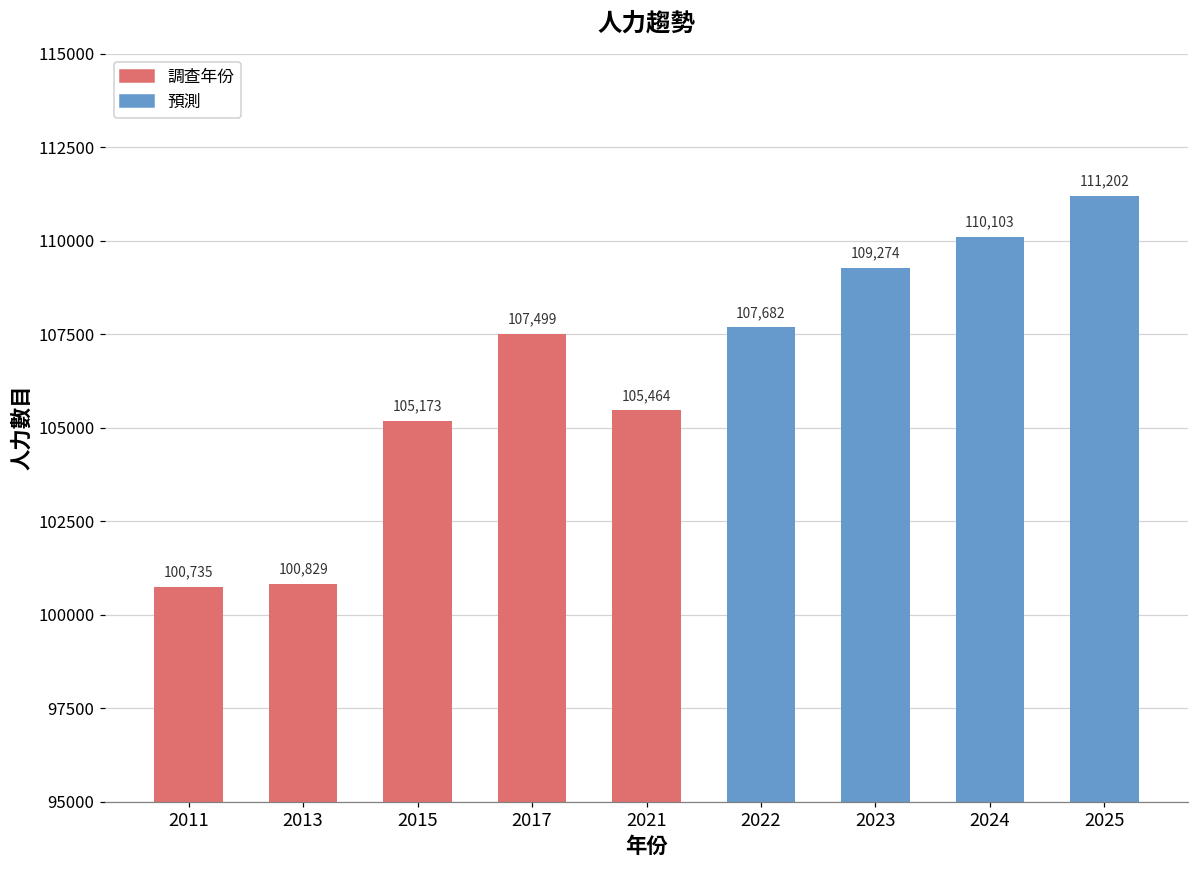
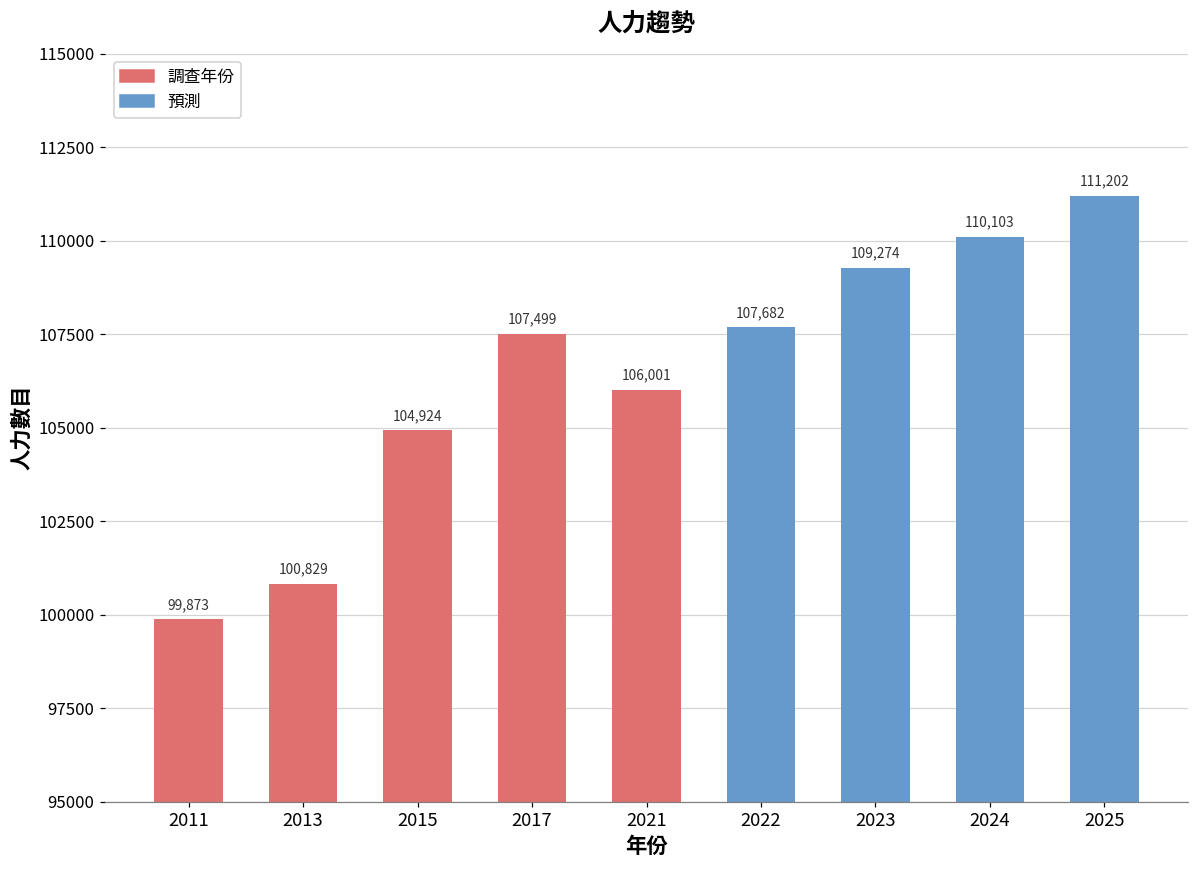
2011: 100,735 -> 99,873
2015: 105,173 -> 104,924
2021: 105,464 -> 106,001
